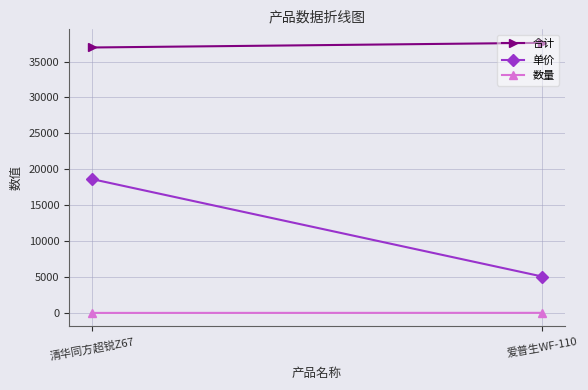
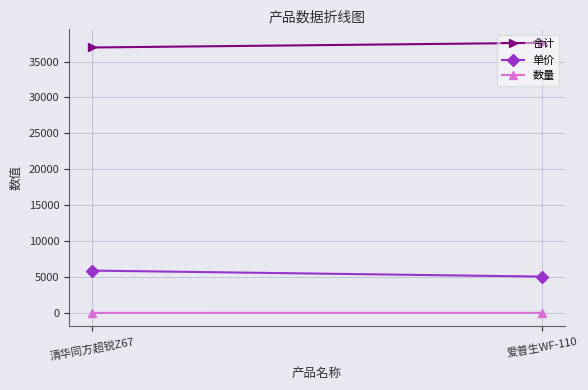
单价, 清华同方超锐Z67: 19000 -> 6000
